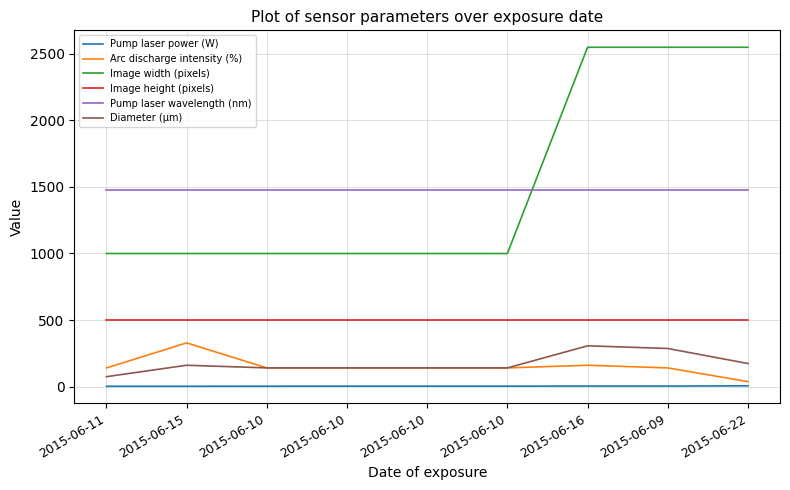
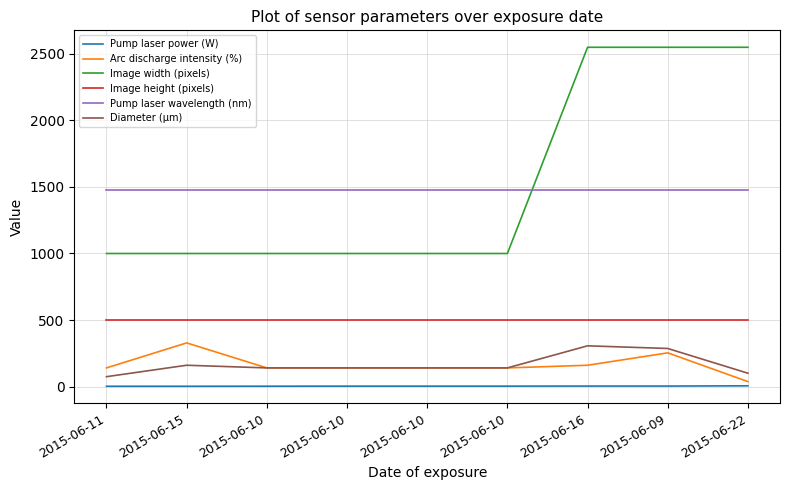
Arc discharge intensity (%), 2015-06-09: 140 -> 250
Diameter (μm), 2015-06-22: 170 -> 100
